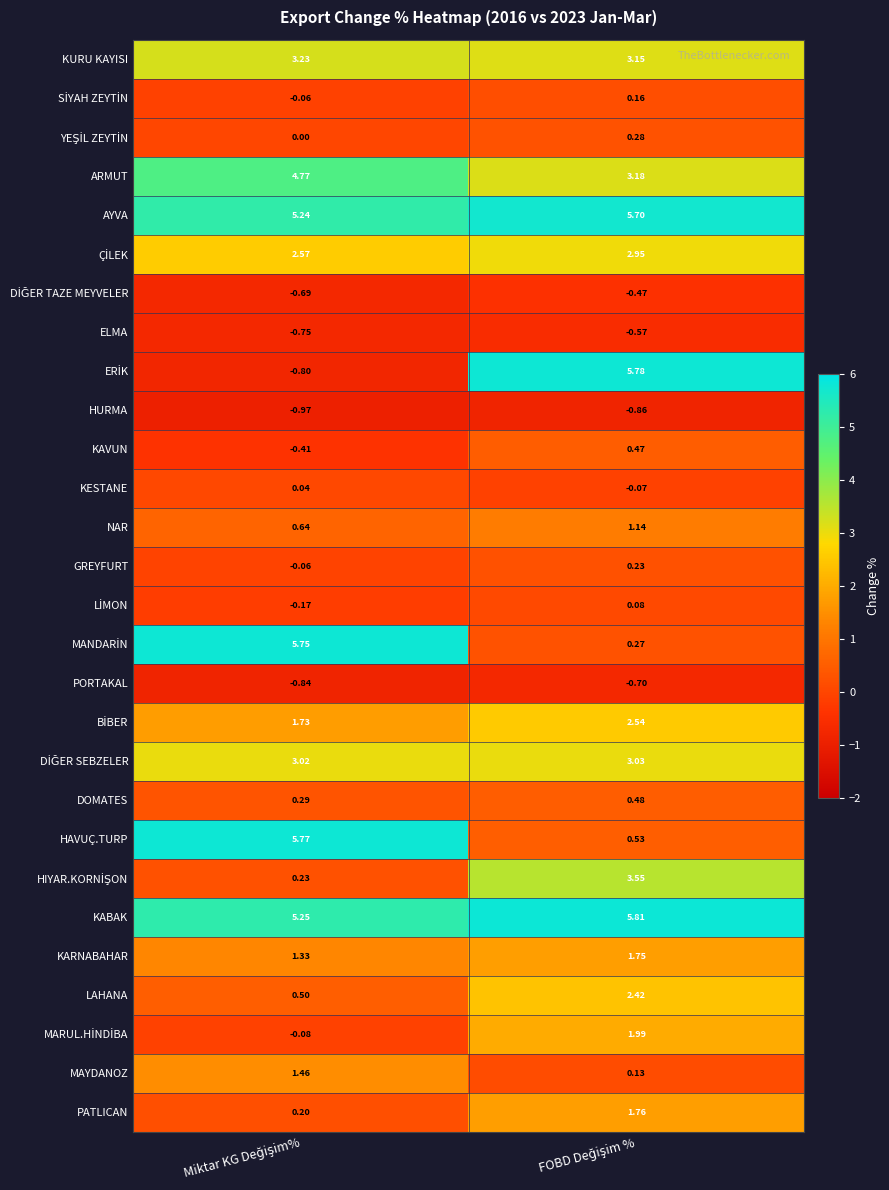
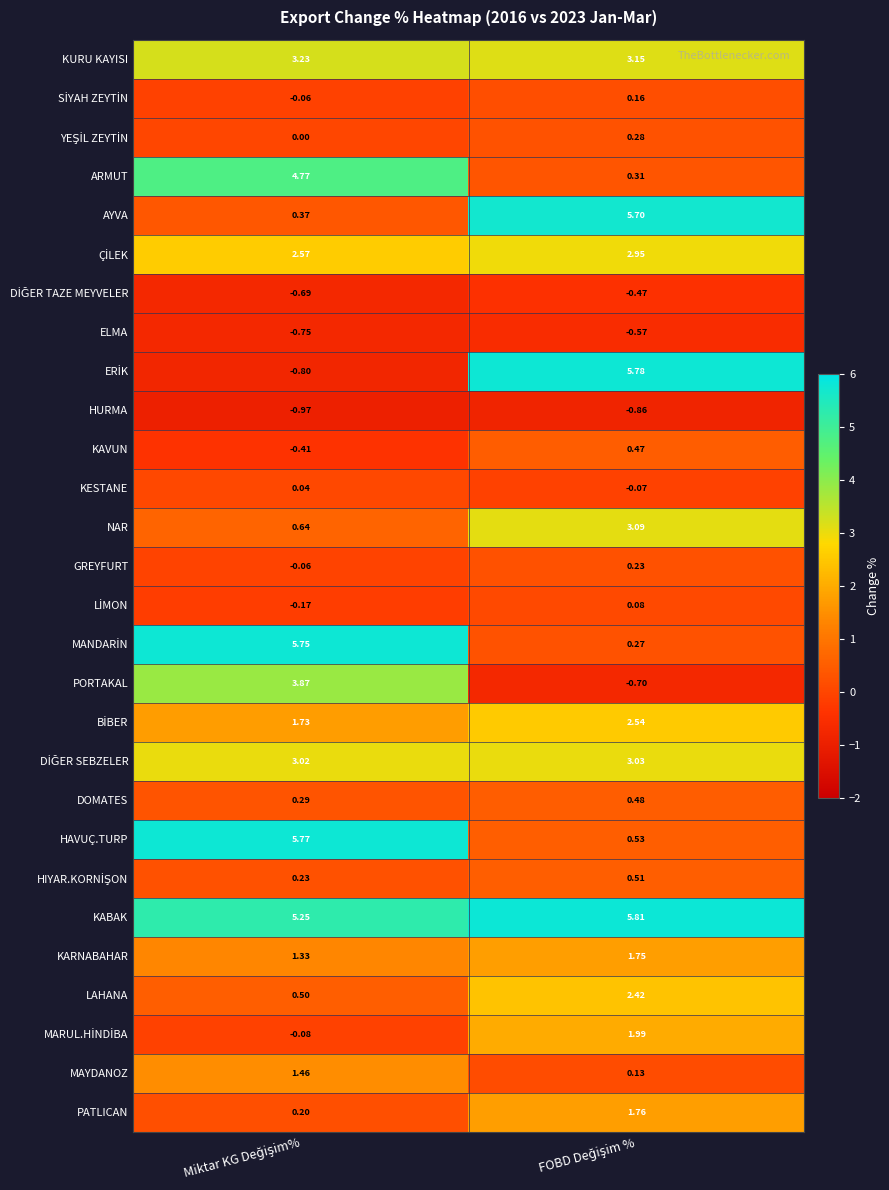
ARMUT, FOBD Değişim %: 3.18 -> 0.31
AYVA, Miktar KG Değişim%: 5.24 -> 0.37
NAR, FOBD Değişim %: 1.14 -> 3.09
PORTAKAL, Miktar KG Değişim%: -0.84 -> 3.87
HIYAR.KORNİŞON, FOBD Değişim %: 3.55 -> 0.51
